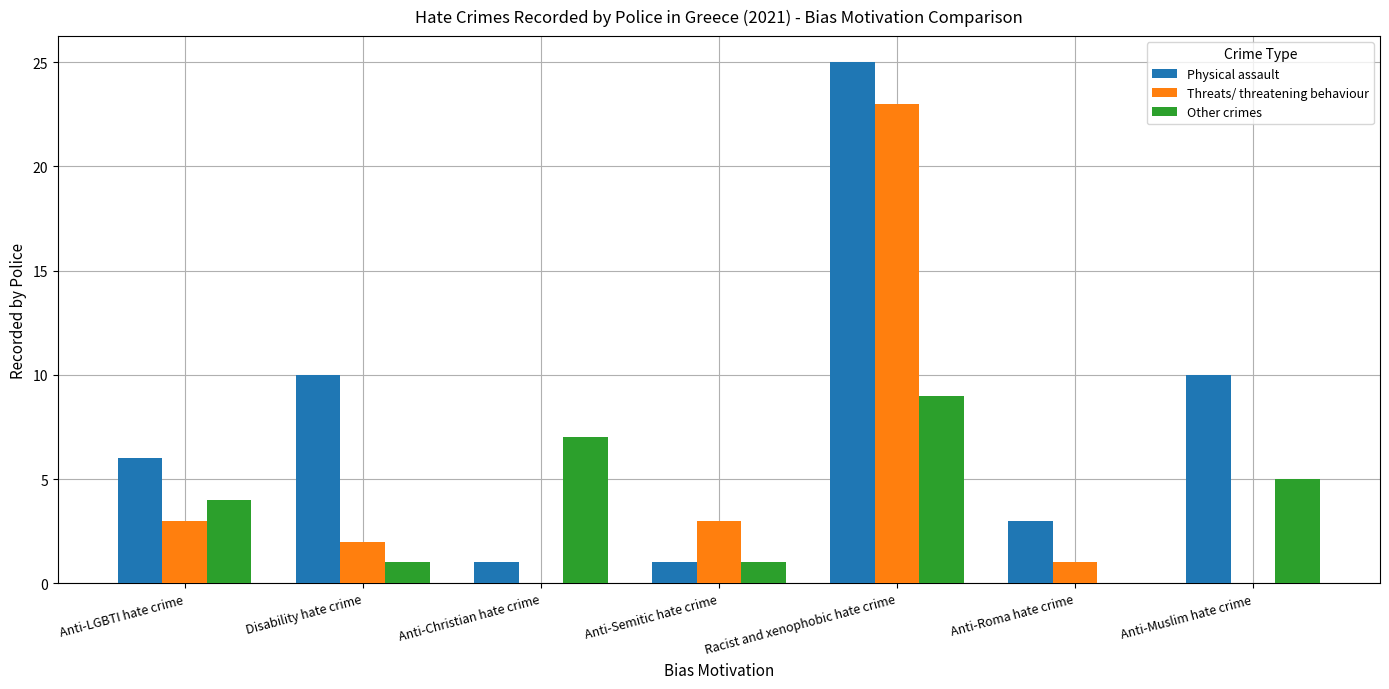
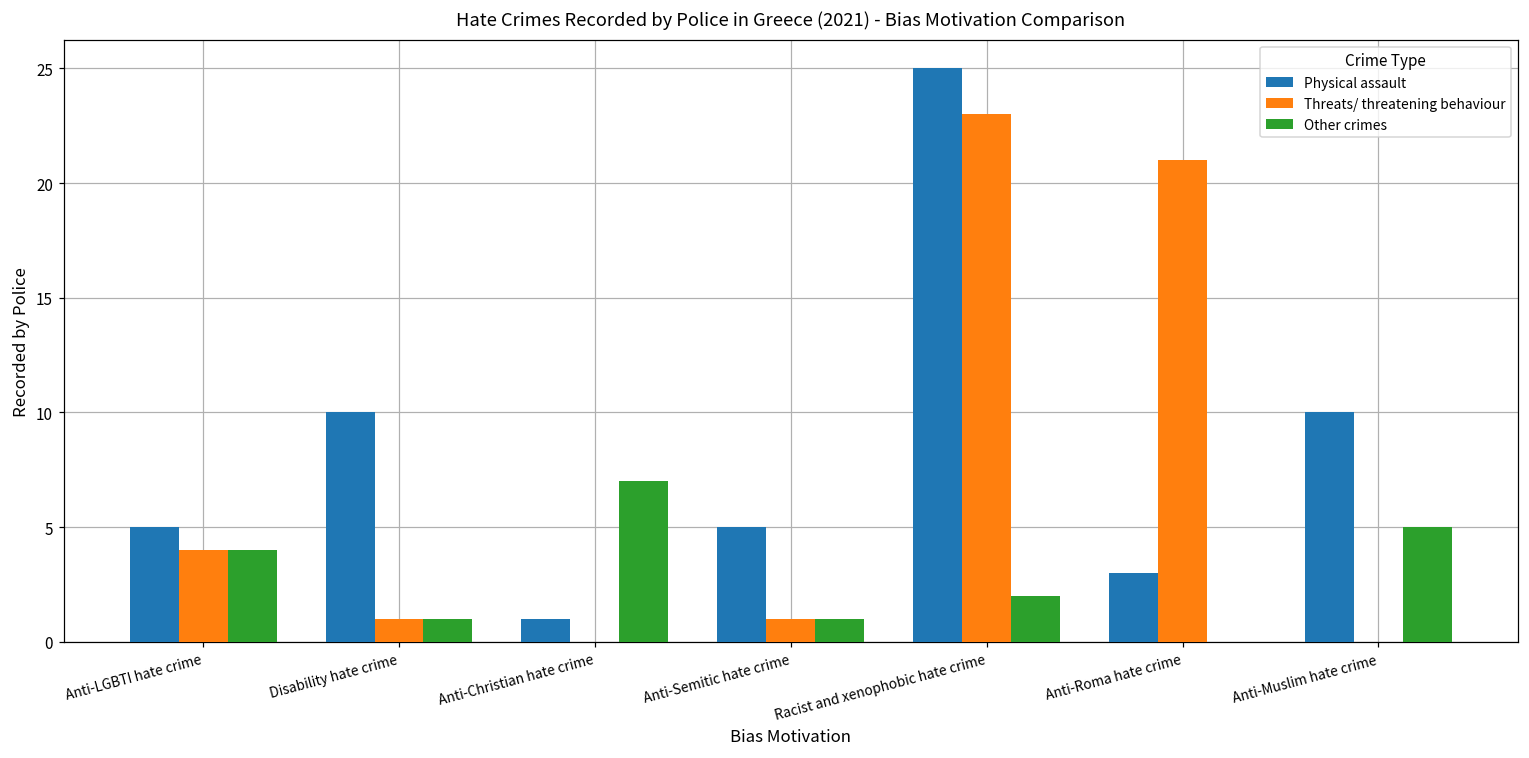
Physical assault, Anti-LGBTI hate crime: 6 -> 5
Threats/ threatening behaviour, Anti-LGBTI hate crime: 3 -> 4
Threats/ threatening behaviour, Disability hate crime: 2 -> 1
Physical assault, Anti-Semitic hate crime: 1 -> 5
Threats/ threatening behaviour, Anti-Semitic hate crime: 3 -> 1
Other crimes, Racist and xenophobic hate crime: 9 -> 2
Threats/ threatening behaviour, Anti-Roma hate crime: 1 -> 21
